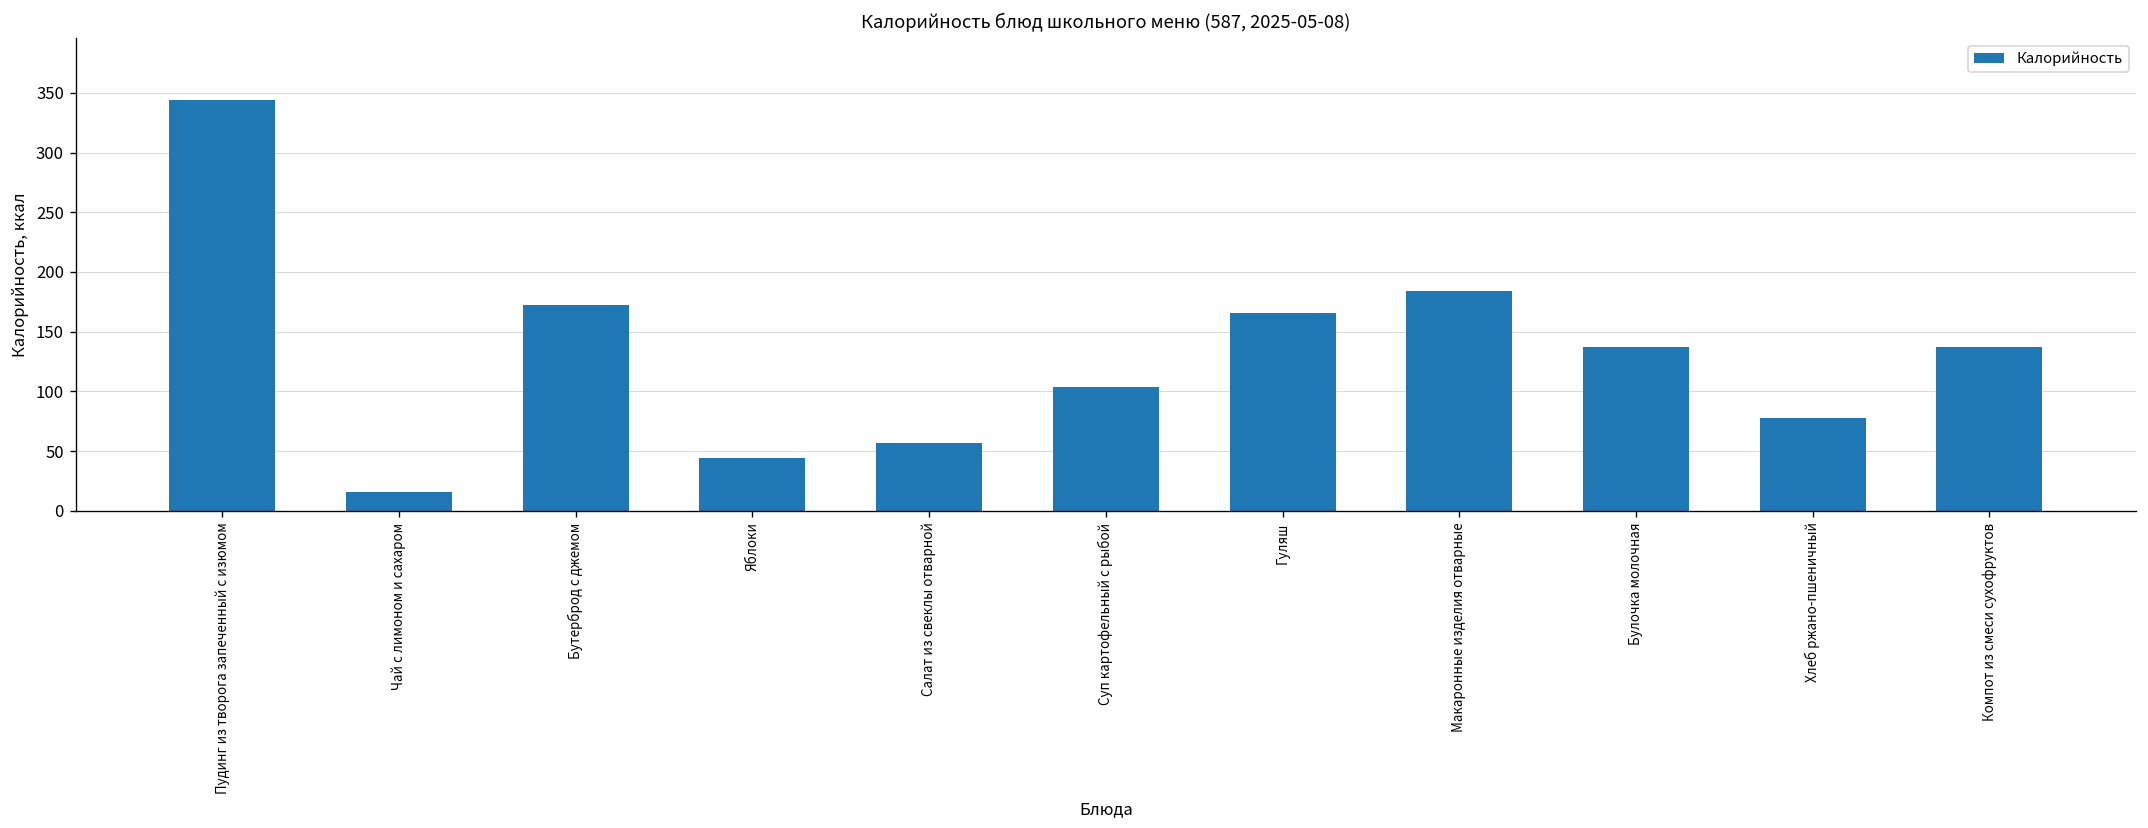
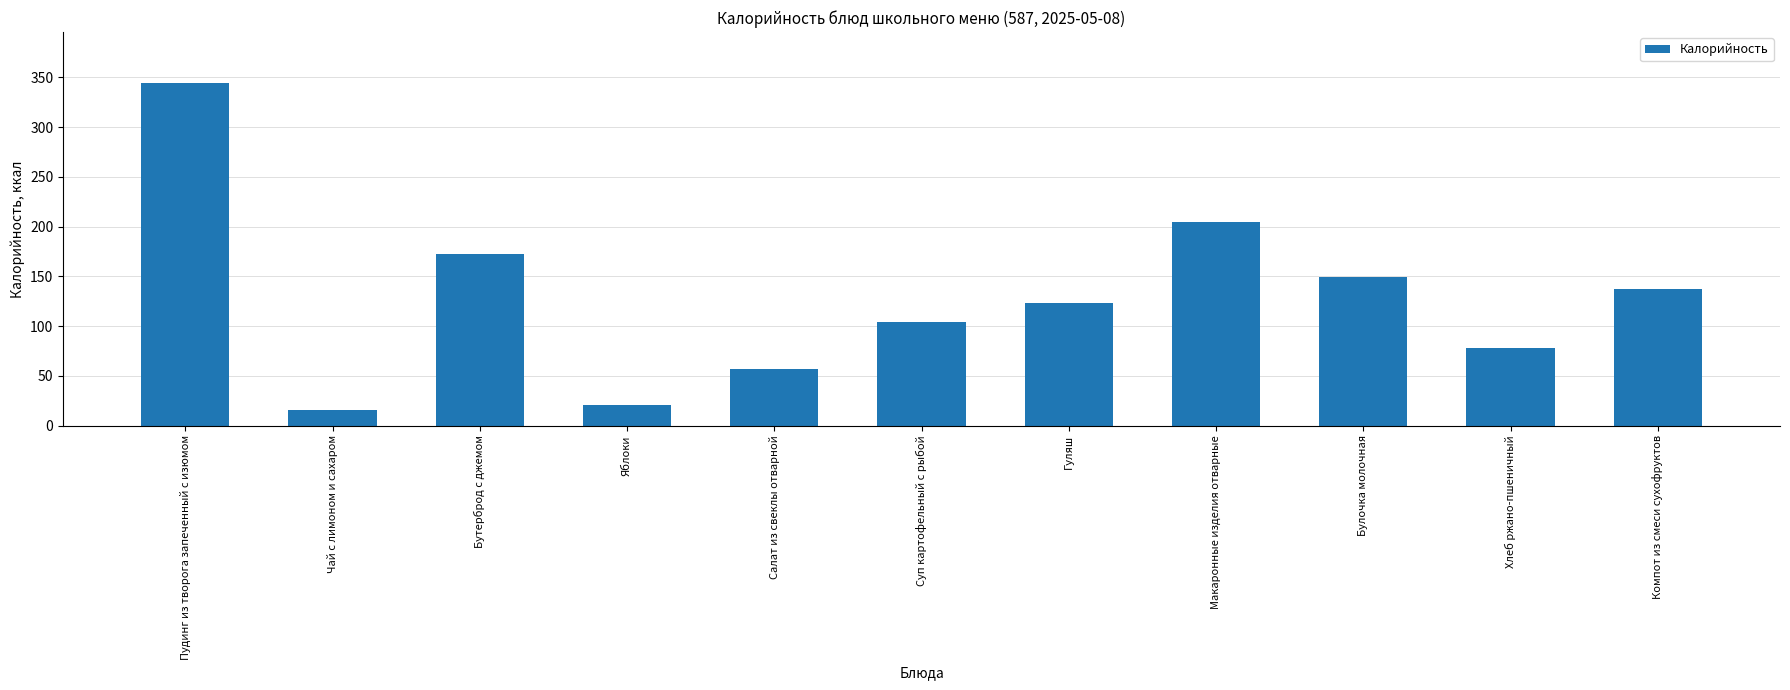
Яблоки: 40 -> 20
Гуляш: 170 -> 120
Макаронные изделия отварные: 180 -> 210
Булочка молочная: 140 -> 150
